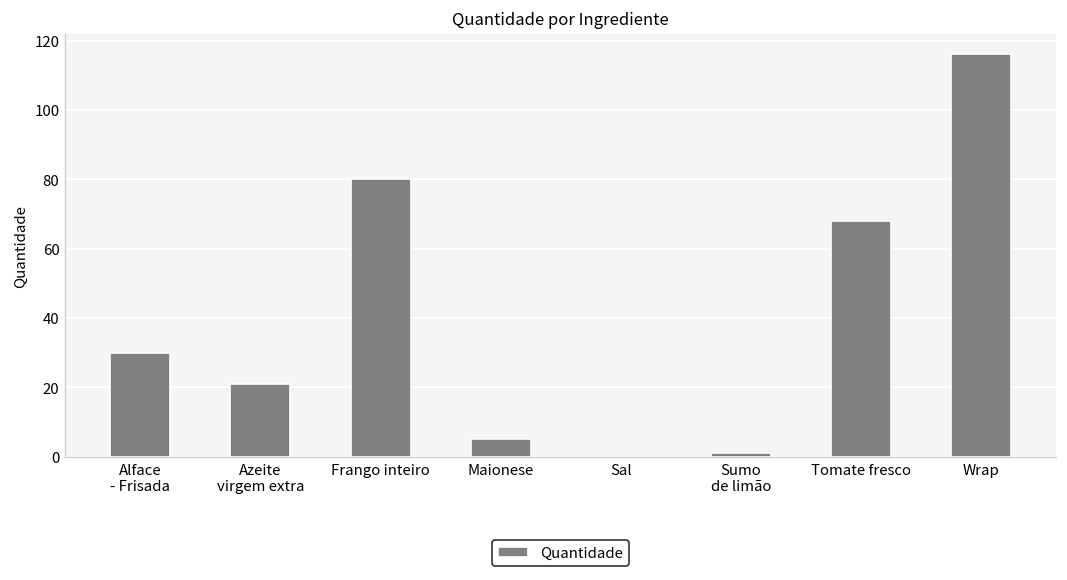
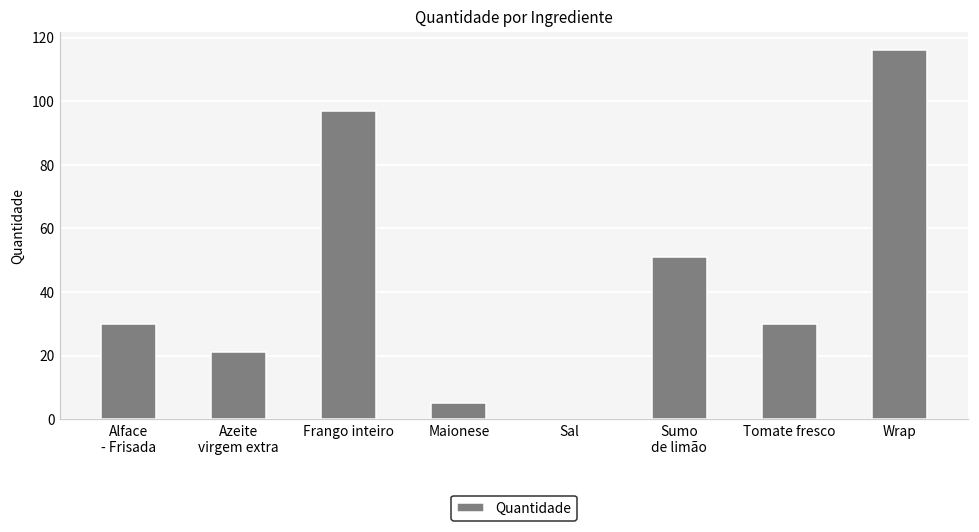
Frango inteiro: 80 -> 97
Sumo de limão: 1 -> 51
Tomate fresco: 68 -> 30
